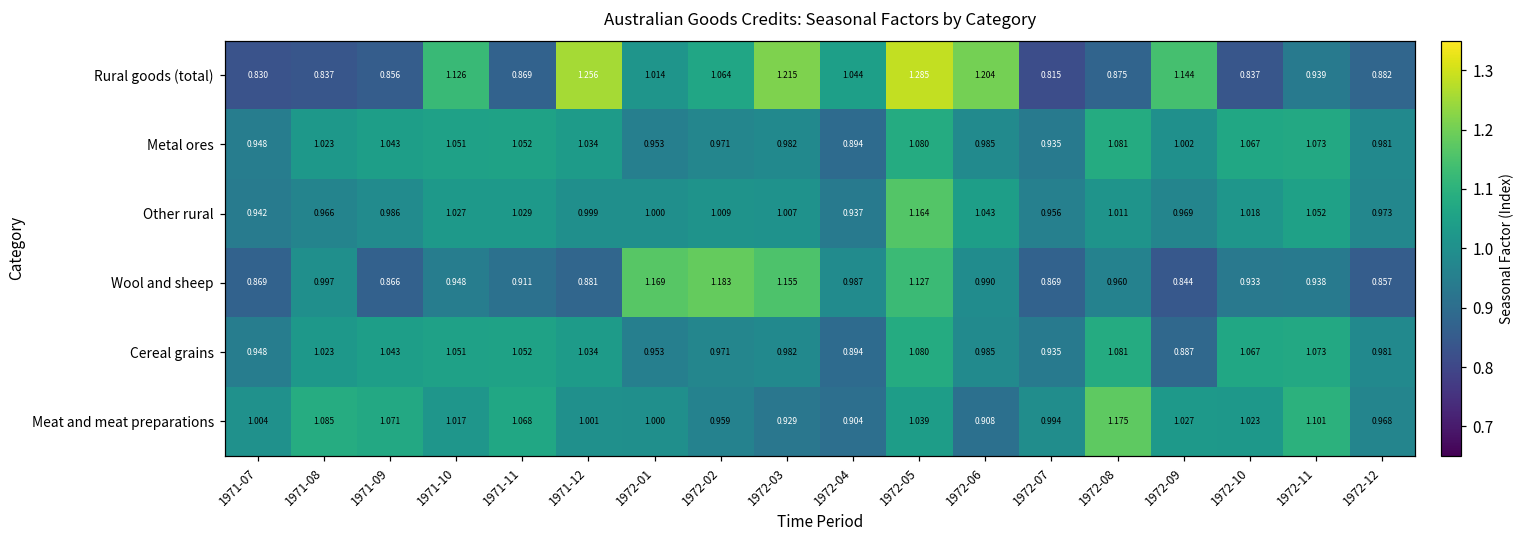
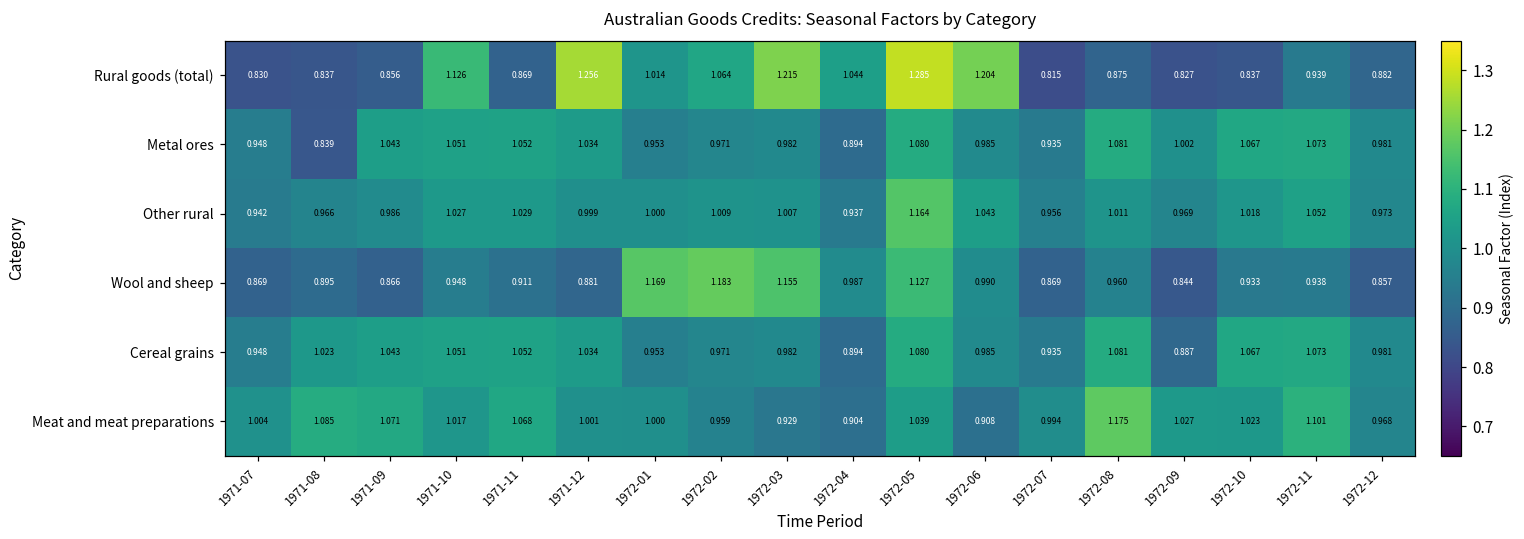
Rural goods (total), 1972-09: 1.144 -> 0.827
Metal ores, 1971-08: 1.023 -> 0.839
Wool and sheep, 1971-08: 0.997 -> 0.895
